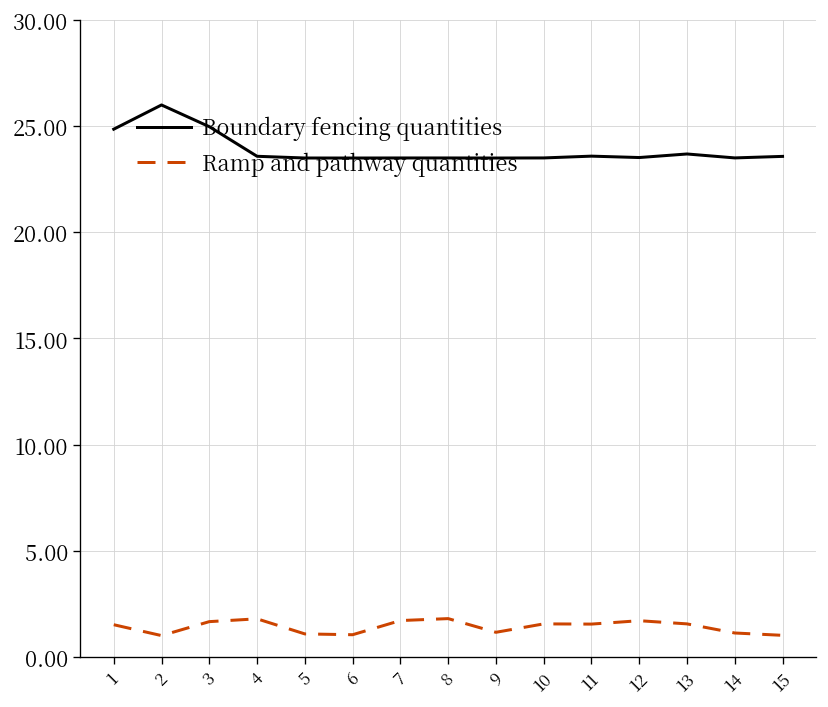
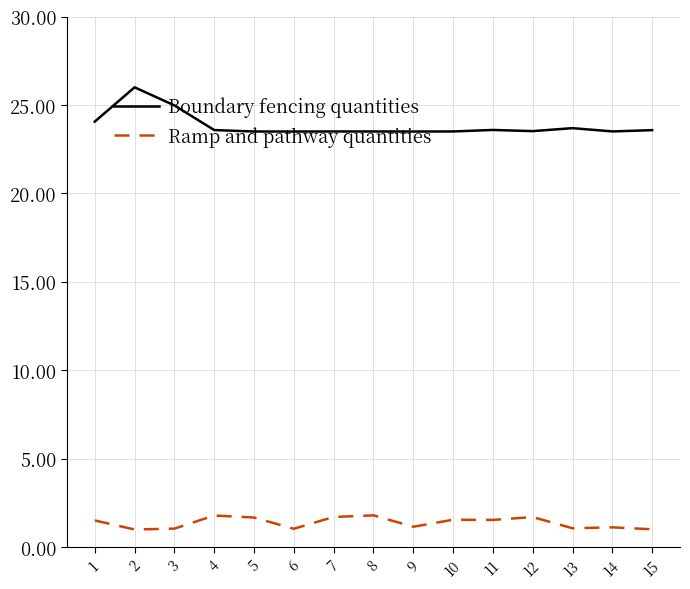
Boundary fencing quantities, 1: 24.9 -> 24.1
Ramp and pathway quantities, 3: 1.7 -> 1.0
Ramp and pathway quantities, 5: 1.1 -> 1.7
Ramp and pathway quantities, 13: 1.6 -> 1.1
